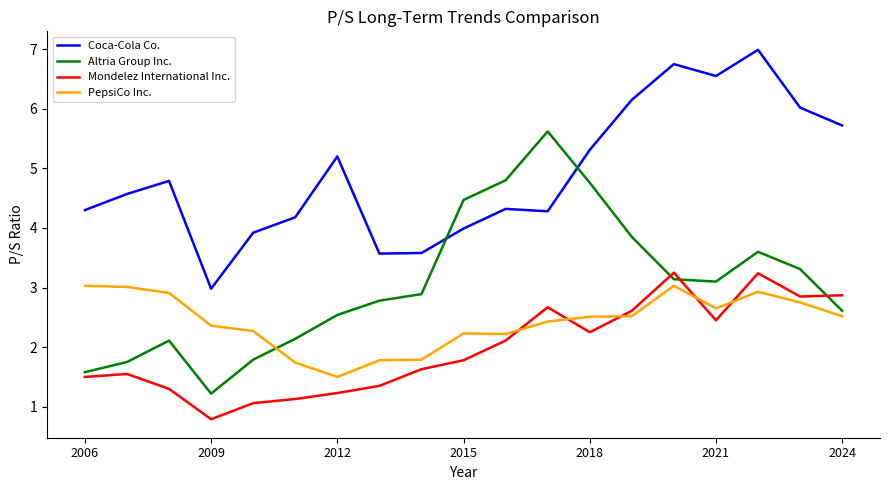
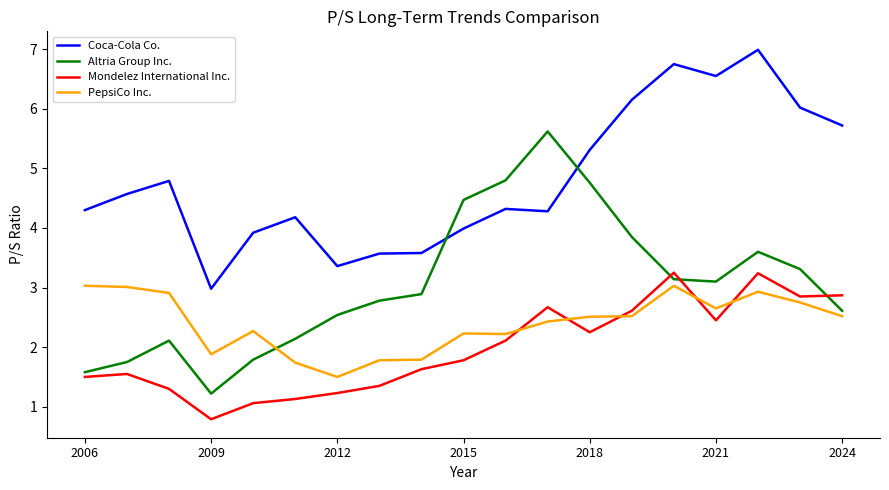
PepsiCo Inc., 2009: 2.4 -> 1.9
Coca-Cola Co., 2012: 5.2 -> 3.4
